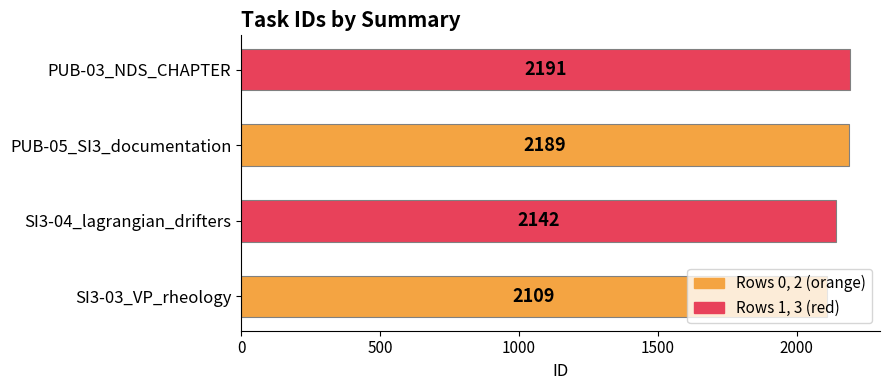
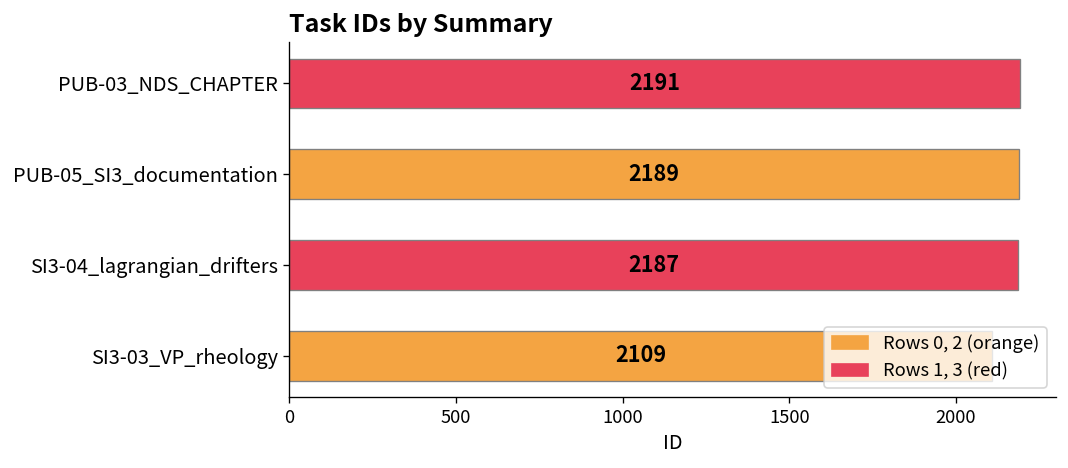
SI3-04_lagrangian_drifters: 2142 -> 2187
